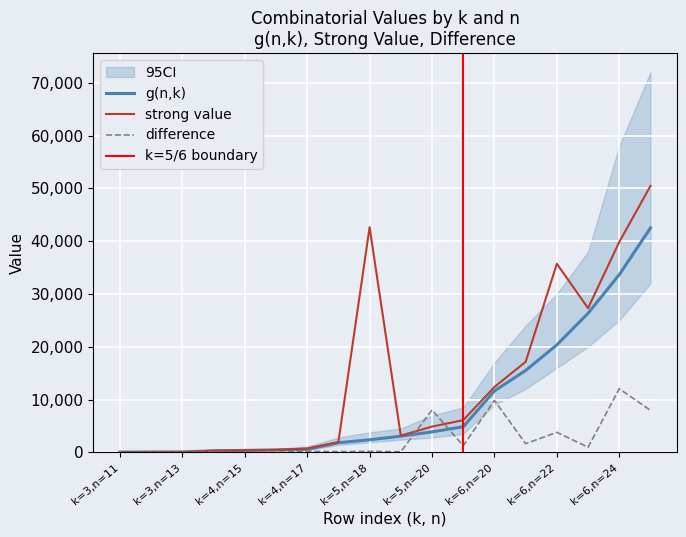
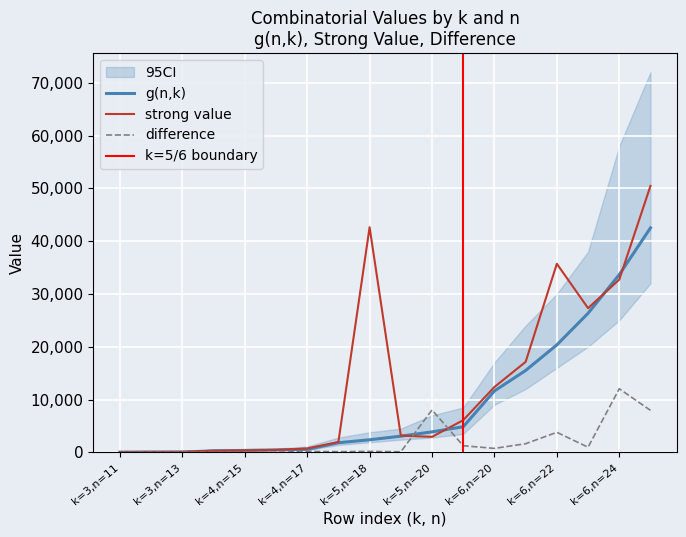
strong value, k=5,n=20: 5,000 -> 3,000
difference, k=6,n=20: 10,000 -> 1,000
strong value, k=6,n=24: 40,000 -> 33,000
